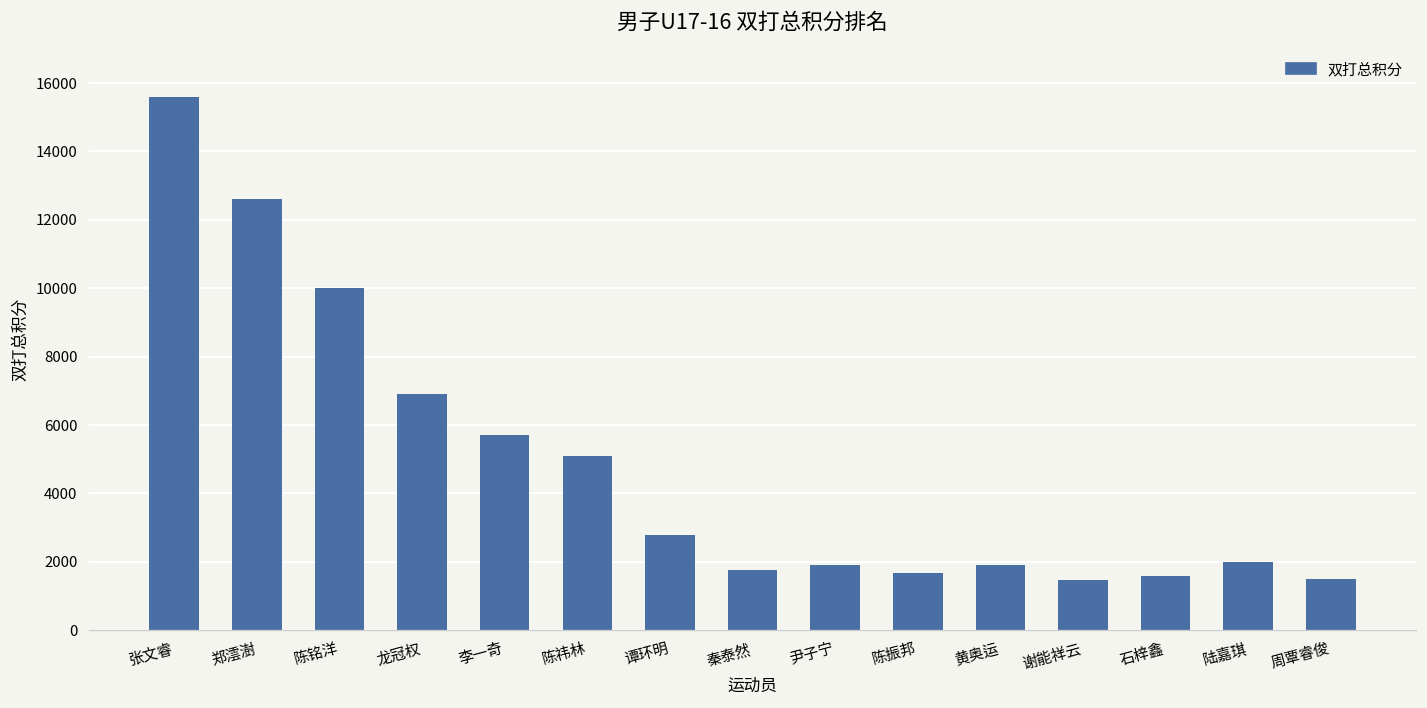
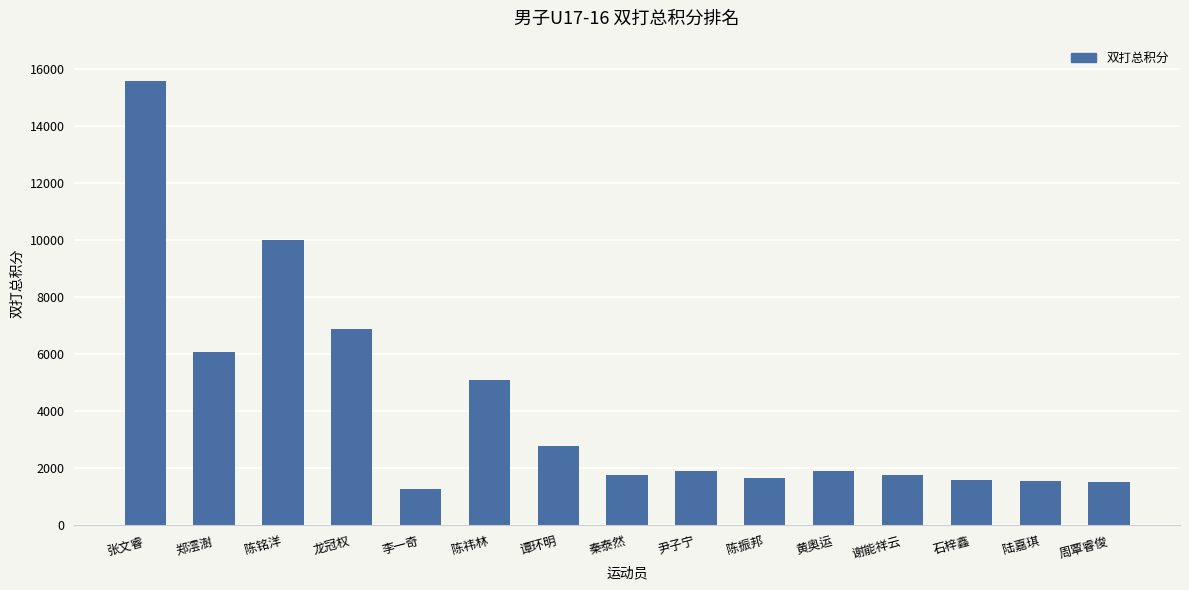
郑澐澍: 12600 -> 6100
李一奇: 5700 -> 1300
谢能祥云: 1500 -> 1800
陆嘉琪: 2000 -> 1600
